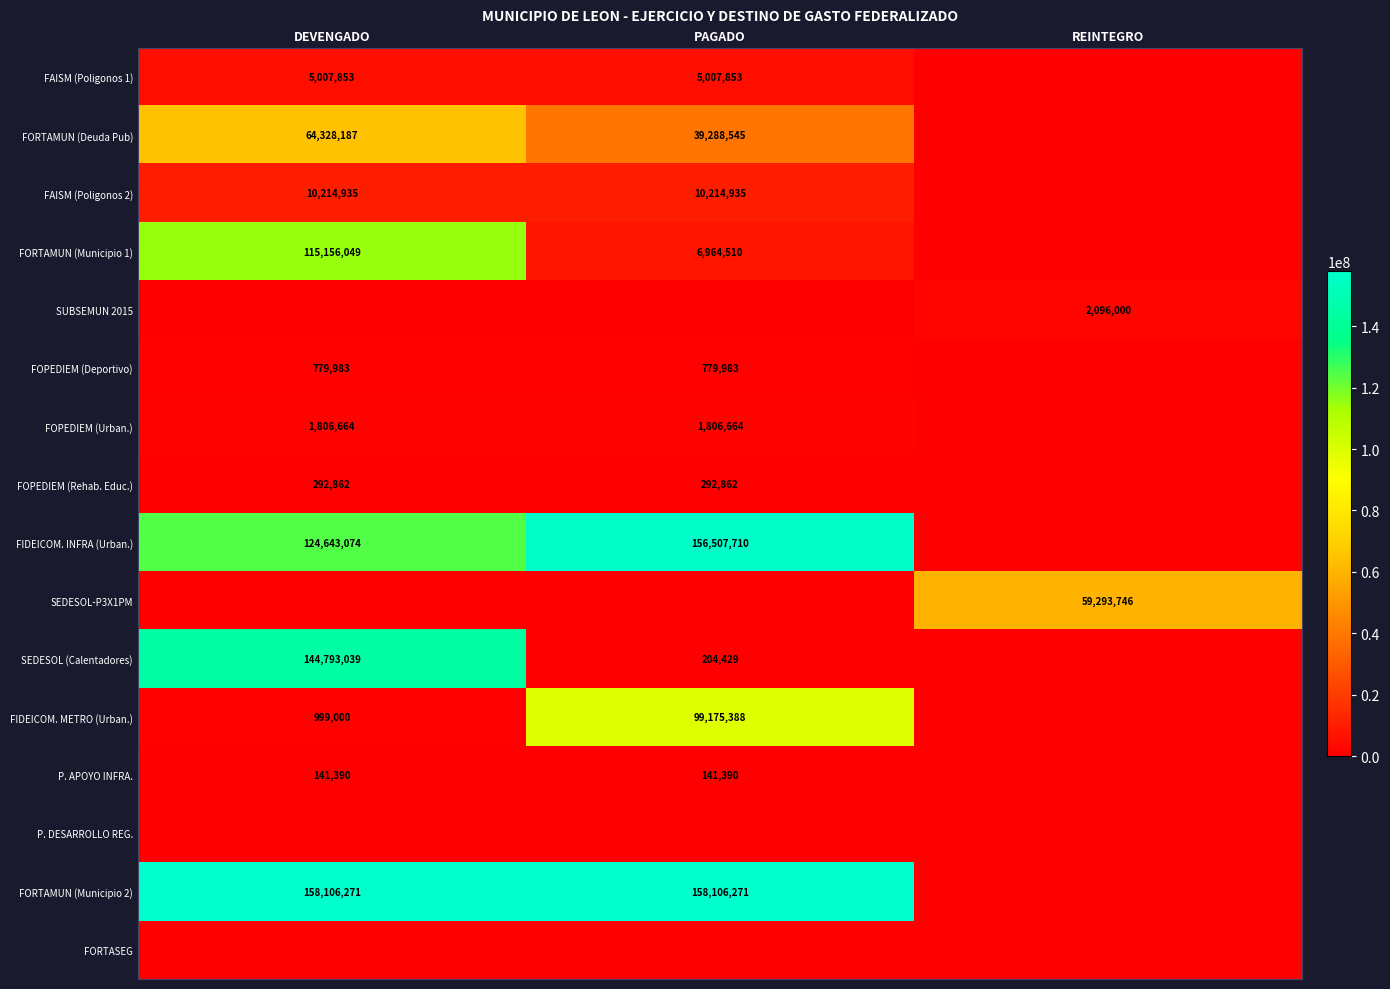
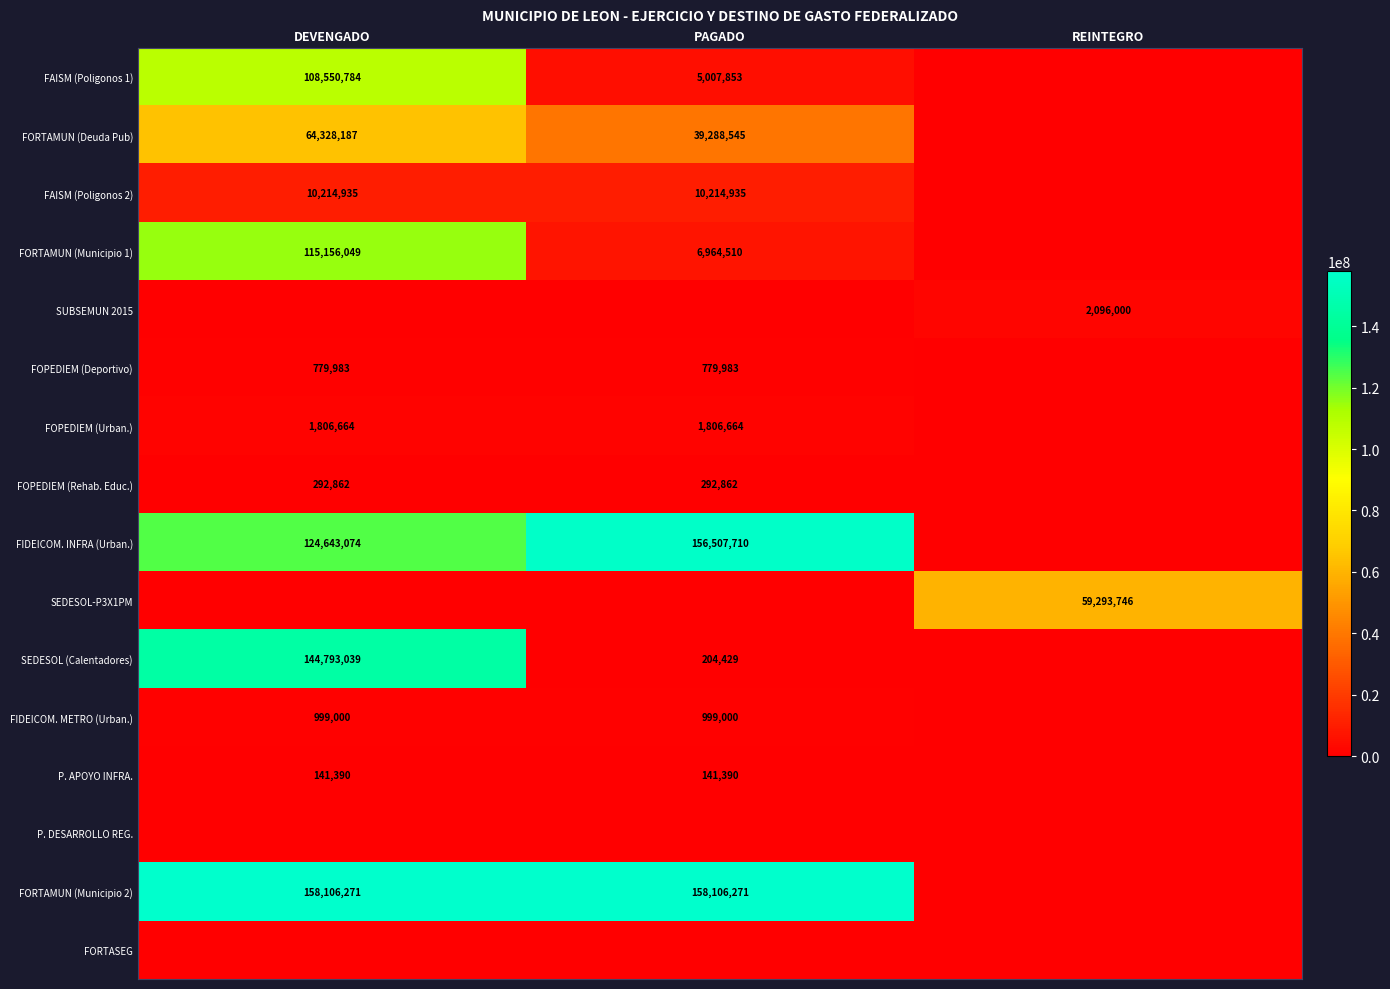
FAISM (Poligonos 1), DEVENGADO: 5,007,853 -> 108,550,784
FIDEICOM. METRO (Urban.), PAGADO: 99,175,388 -> 999,000
